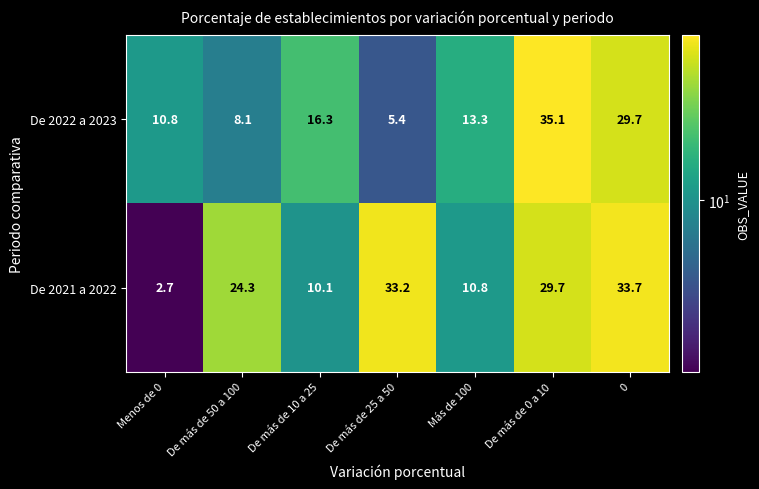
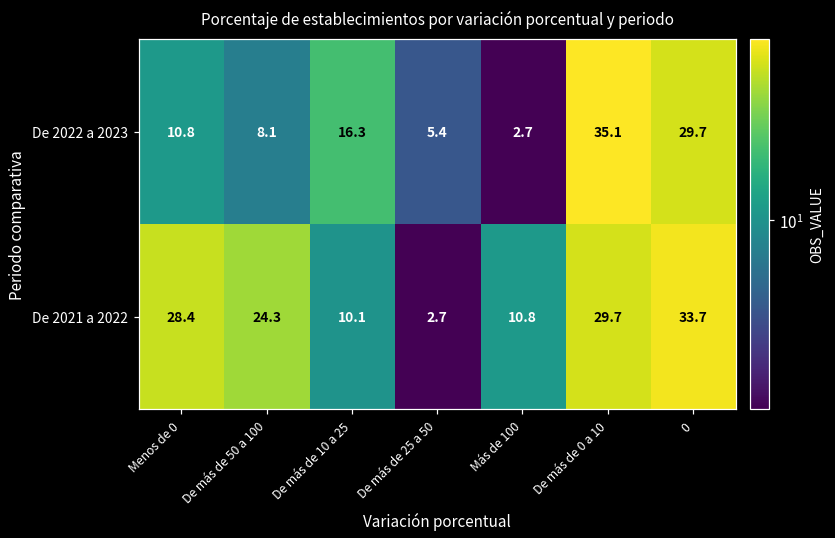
De 2022 a 2023, Más de 100: 13.3 -> 2.7
De 2021 a 2022, Menos de 0: 2.7 -> 28.4
De 2021 a 2022, De más de 25 a 50: 33.2 -> 2.7
